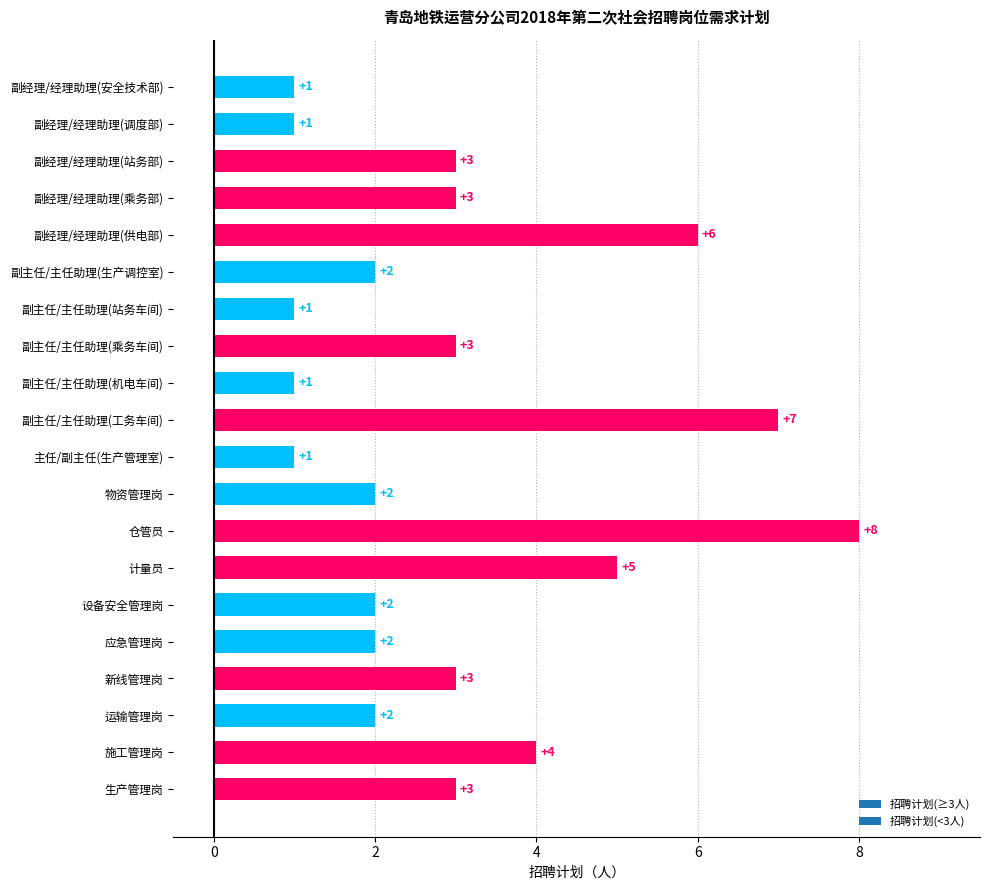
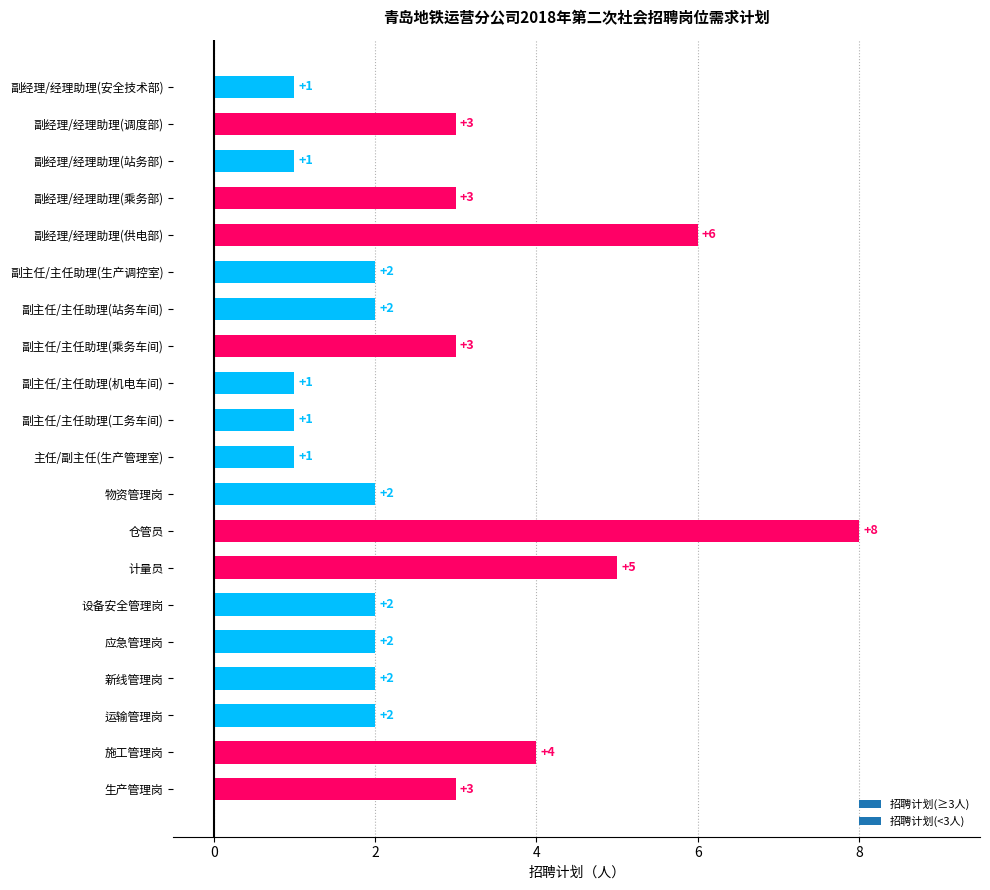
副经理/经理助理(调度部): +1 -> +3
副经理/经理助理(站务部): +3 -> +1
副主任/主任助理(站务车间): +1 -> +2
副主任/主任助理(工务车间): +7 -> +1
新线管理岗: +3 -> +2
